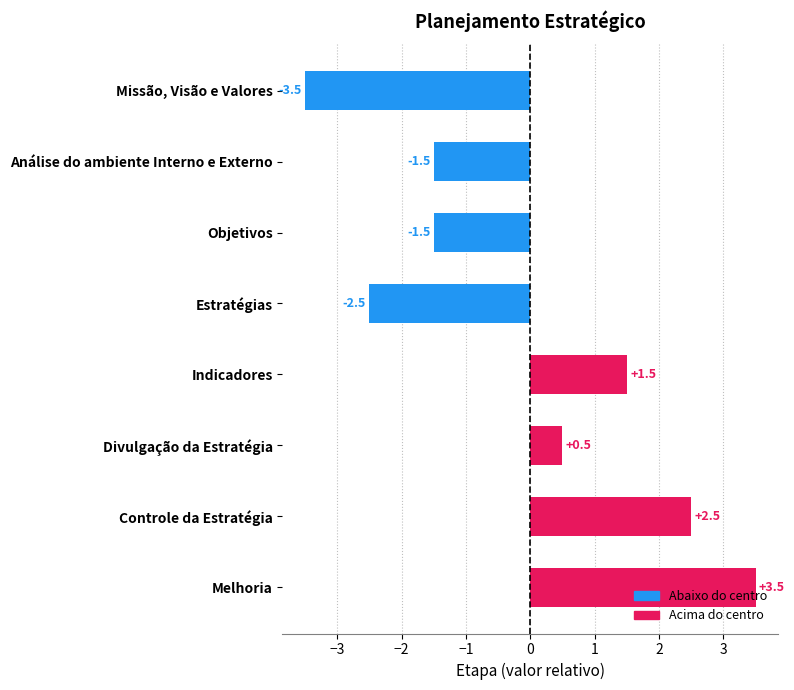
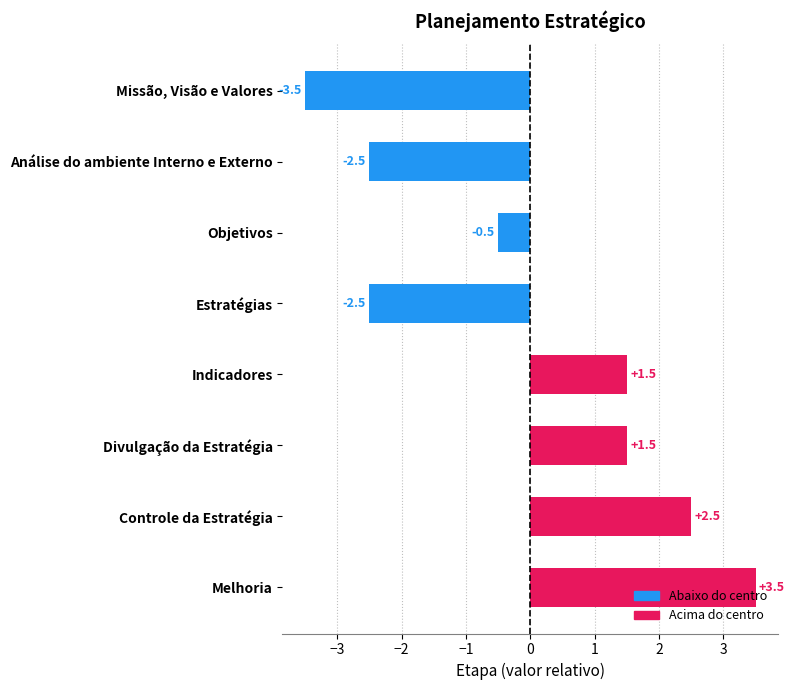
Análise do ambiente Interno e Externo: -1.5 -> -2.5
Objetivos: -1.5 -> -0.5
Divulgação da Estratégia: +0.5 -> +1.5
